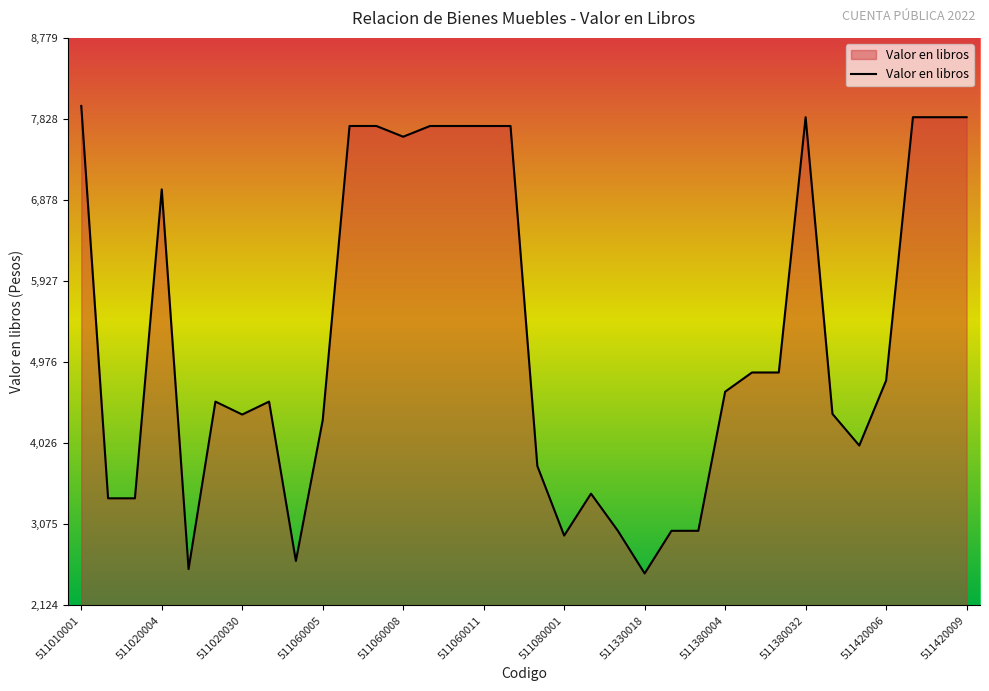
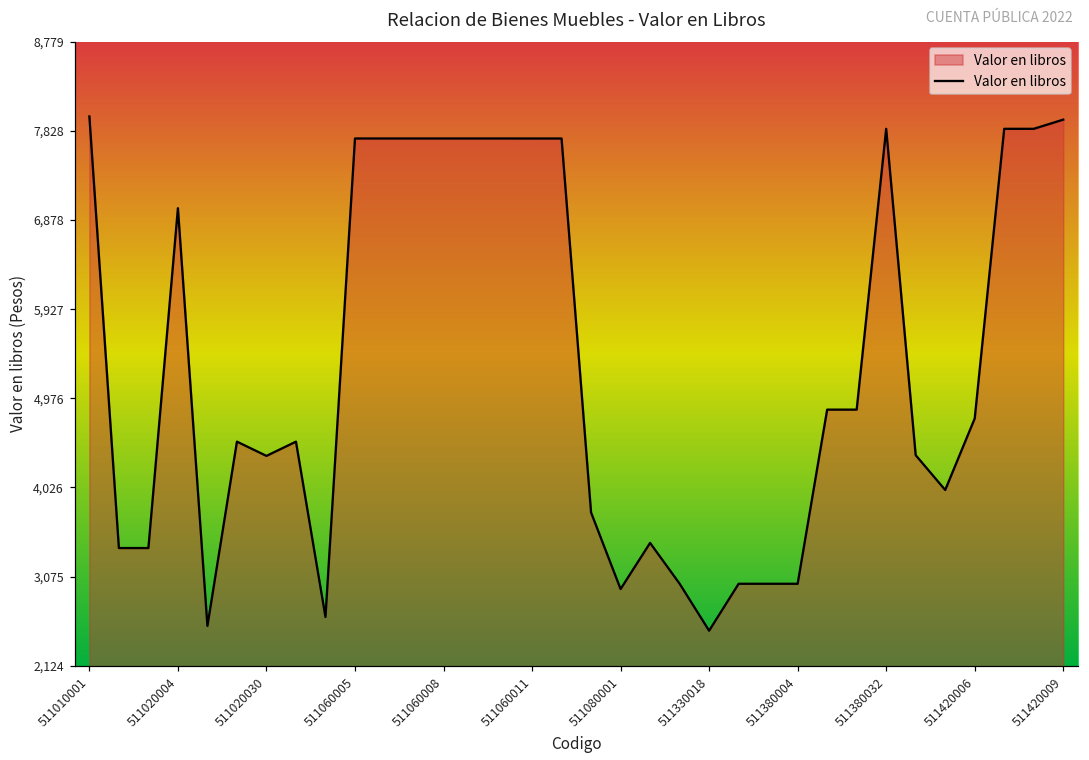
511060005: 4,300 -> 7,700
511060008: 7,600 -> 7,700
511380004: 4,600 -> 3,000
511420009: 7,800 -> 7,900
